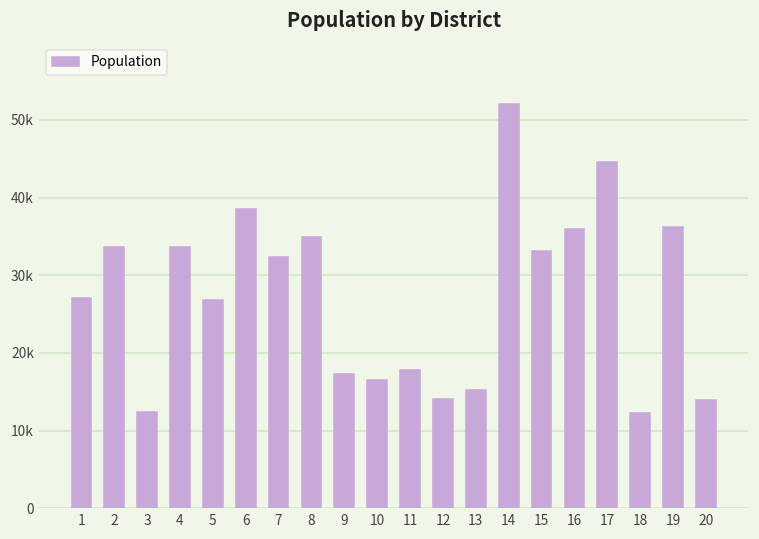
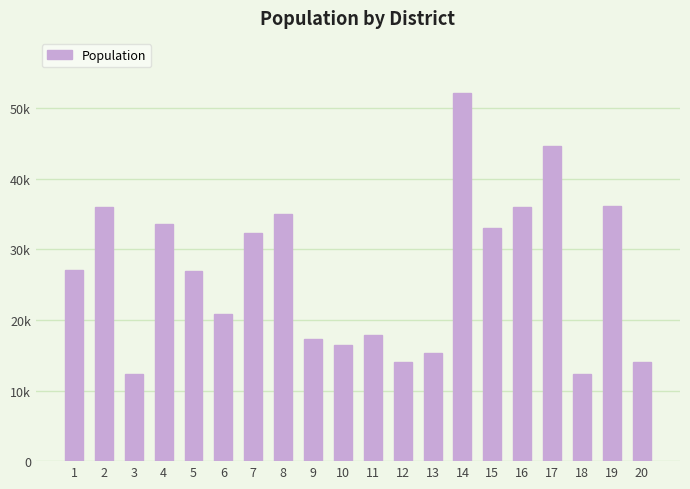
2: 34000 -> 36000
6: 38000 -> 21000
